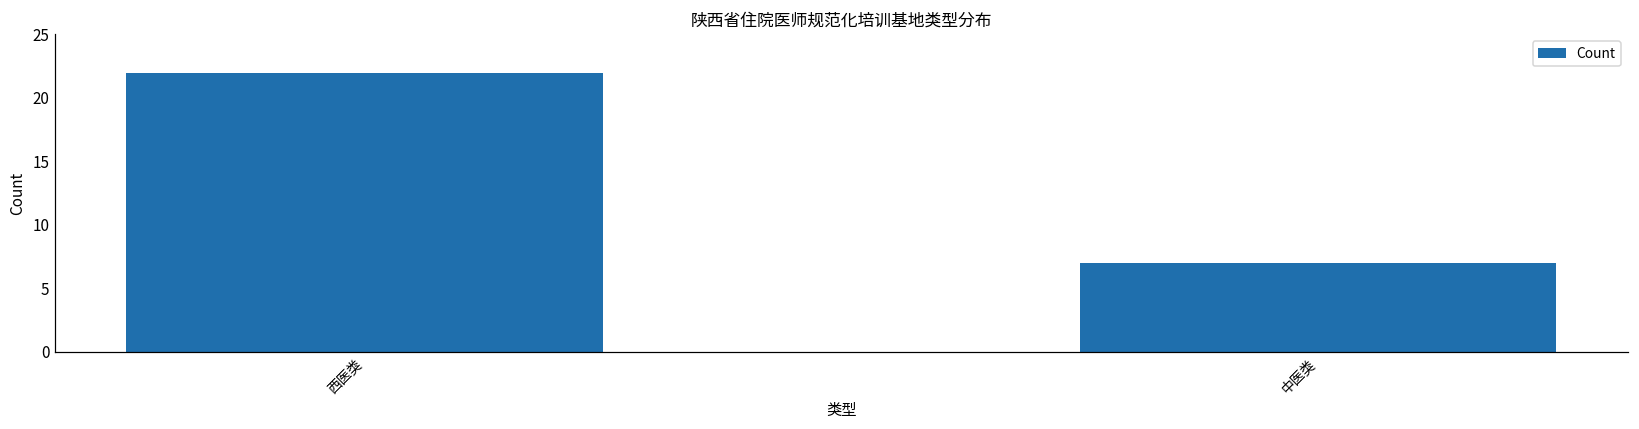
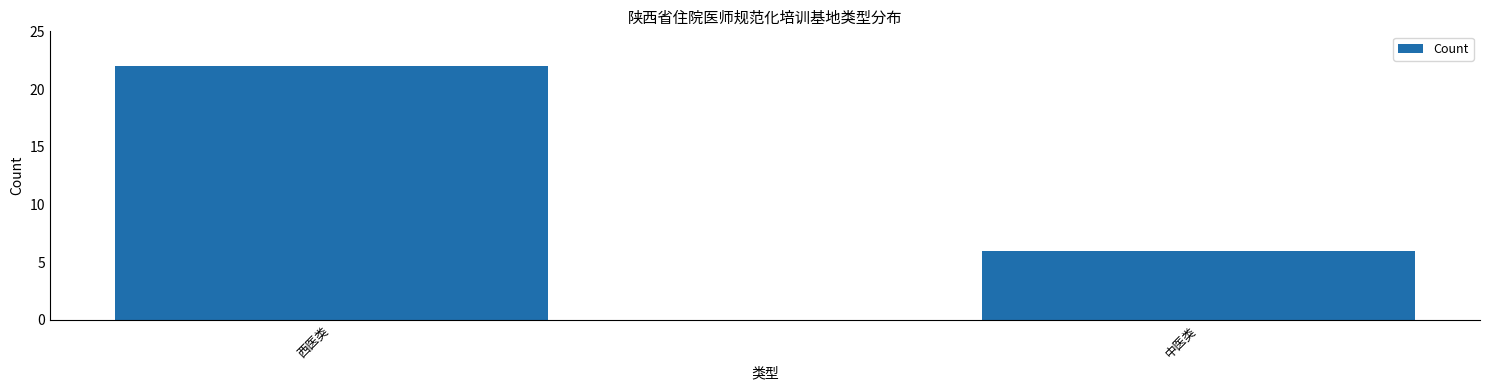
中医类: 7 -> 6
